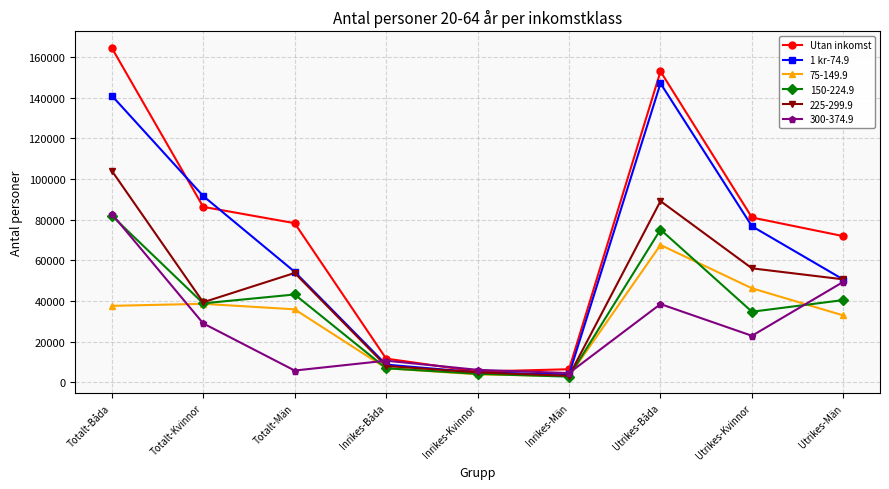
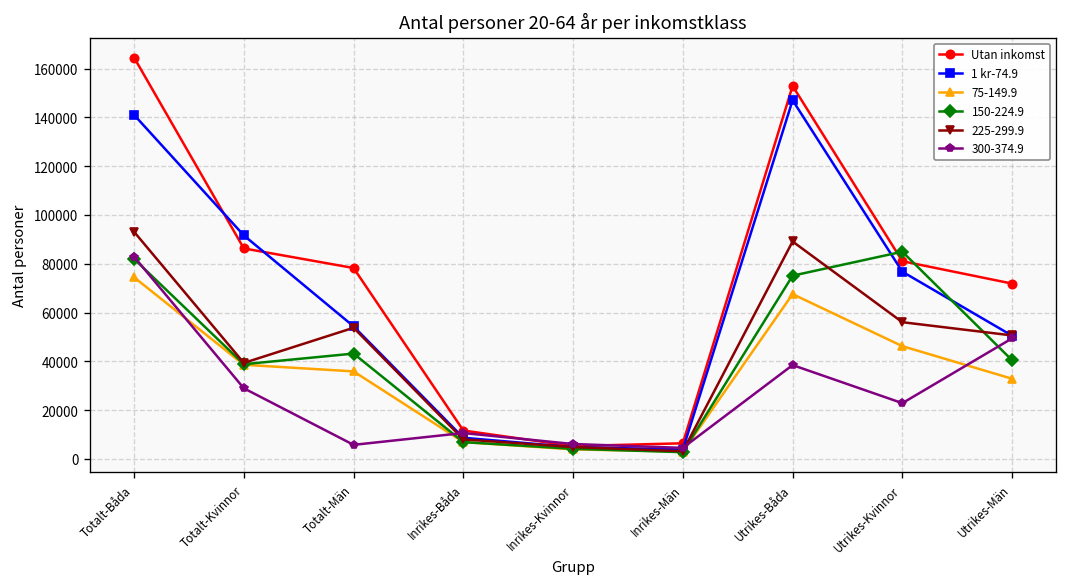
75-149.9, Totalt-Båda: 38000 -> 74000
225-299.9, Totalt-Båda: 104000 -> 93000
150-224.9, Utrikes-Kvinnor: 35000 -> 85000
